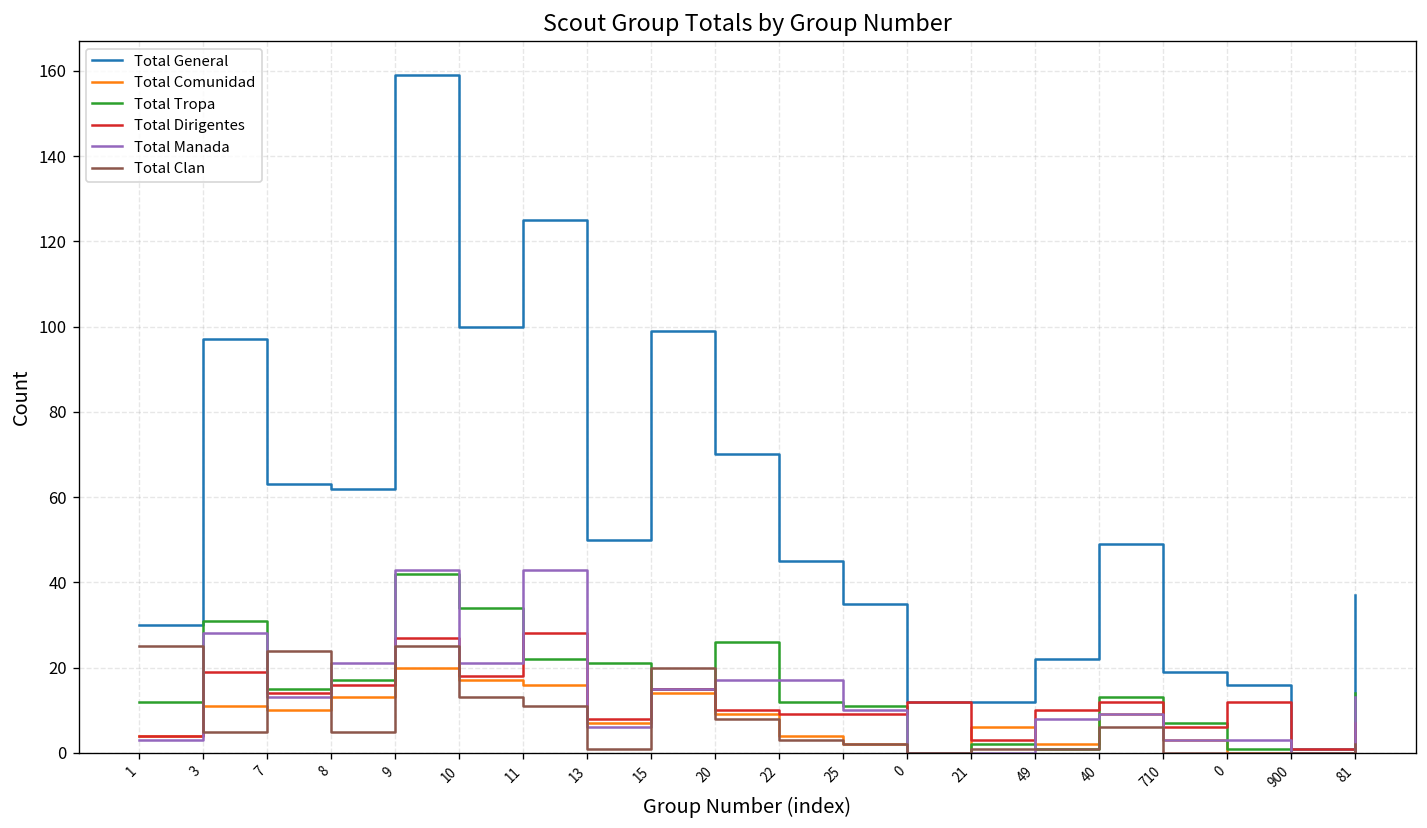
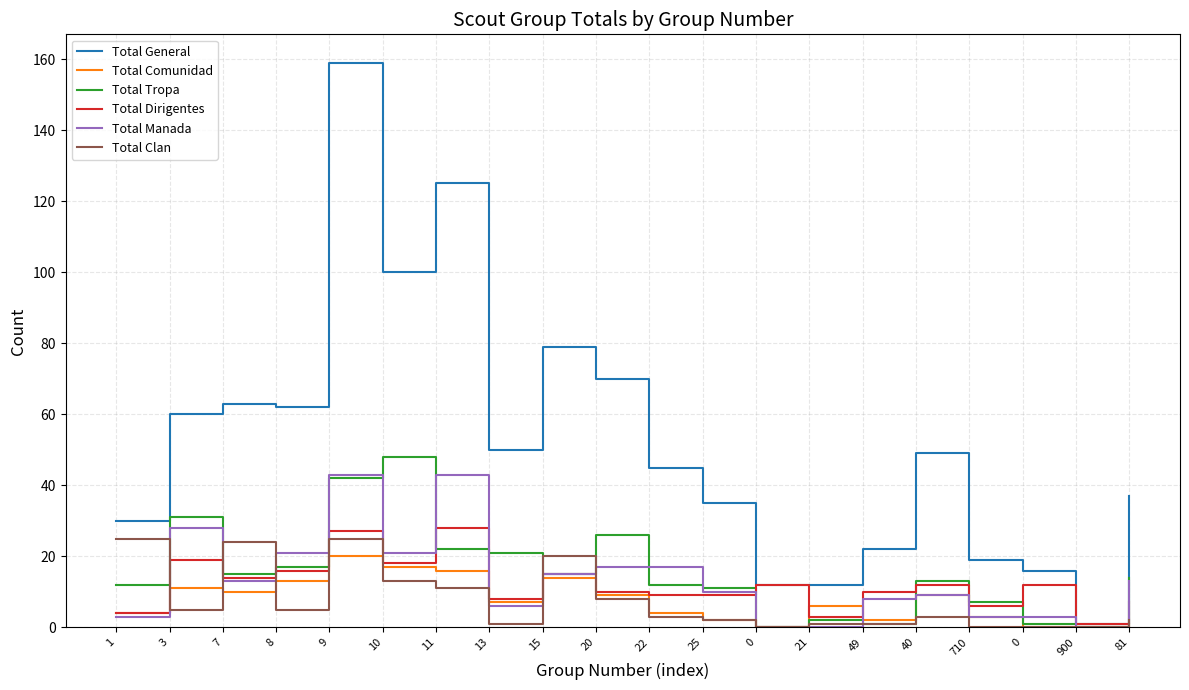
Total General, 3: 97 -> 60
Total Tropa, 10: 34 -> 48
Total General, 15: 99 -> 79
Total Clan, 40: 6 -> 3
